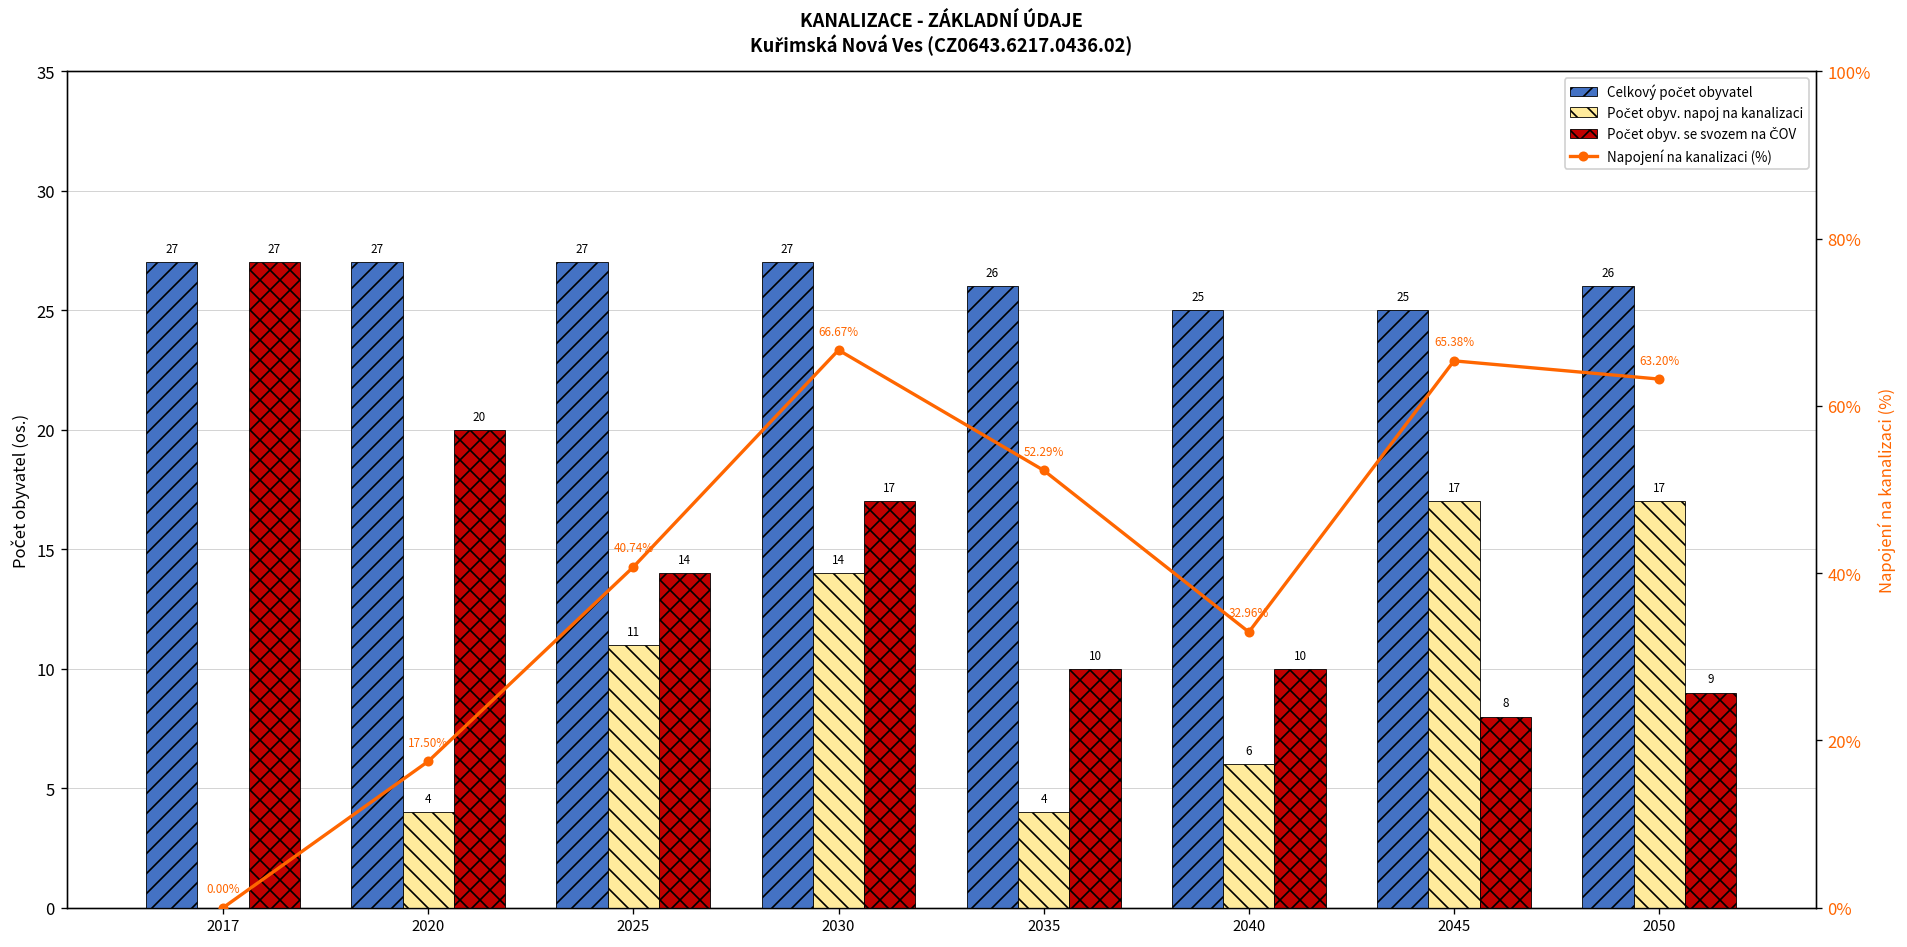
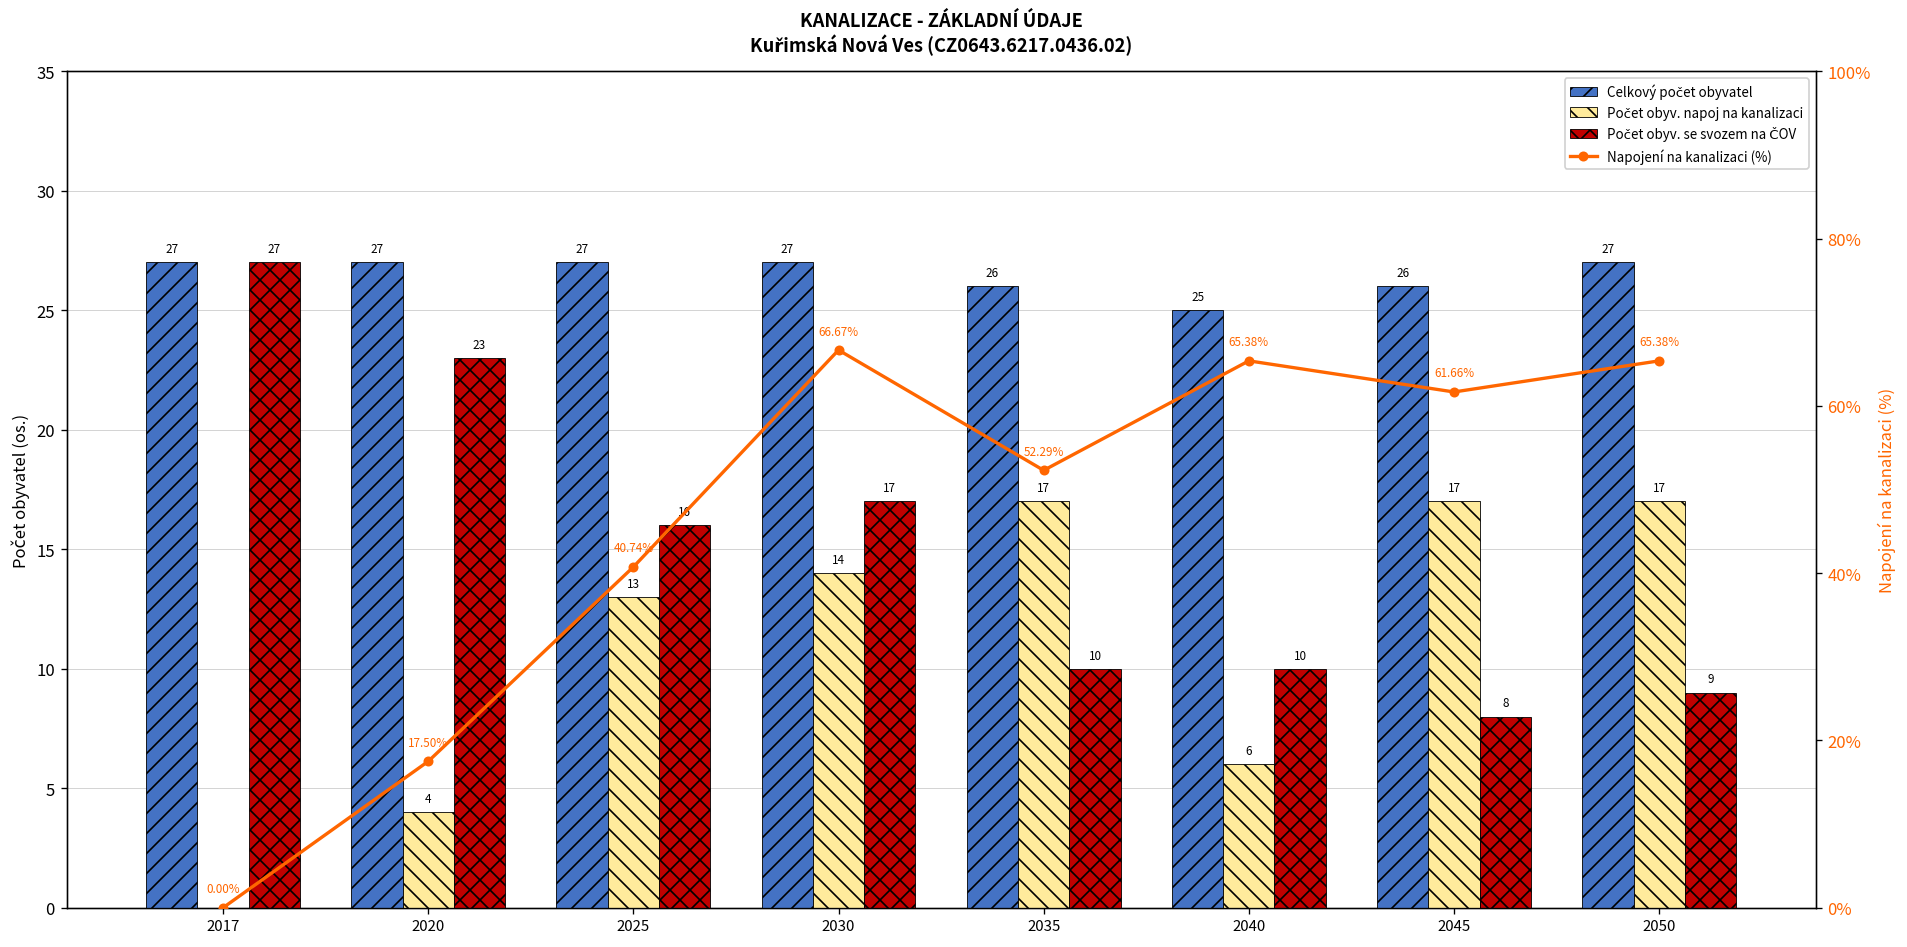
Počet obyv. se svozem na ČOV, 2020: 20 -> 23
Počet obyv. napoj na kanalizaci, 2025: 11 -> 13
Počet obyv. se svozem na ČOV, 2025: 14 -> 16
Počet obyv. napoj na kanalizaci, 2035: 4 -> 17
Celkový počet obyvatel, 2045: 25 -> 26
Celkový počet obyvatel, 2050: 26 -> 27
Napojení na kanalizaci (%), 2040: 32.96% -> 65.38%
Napojení na kanalizaci (%), 2045: 65.38% -> 61.66%
Napojení na kanalizaci (%), 2050: 63.20% -> 65.38%
